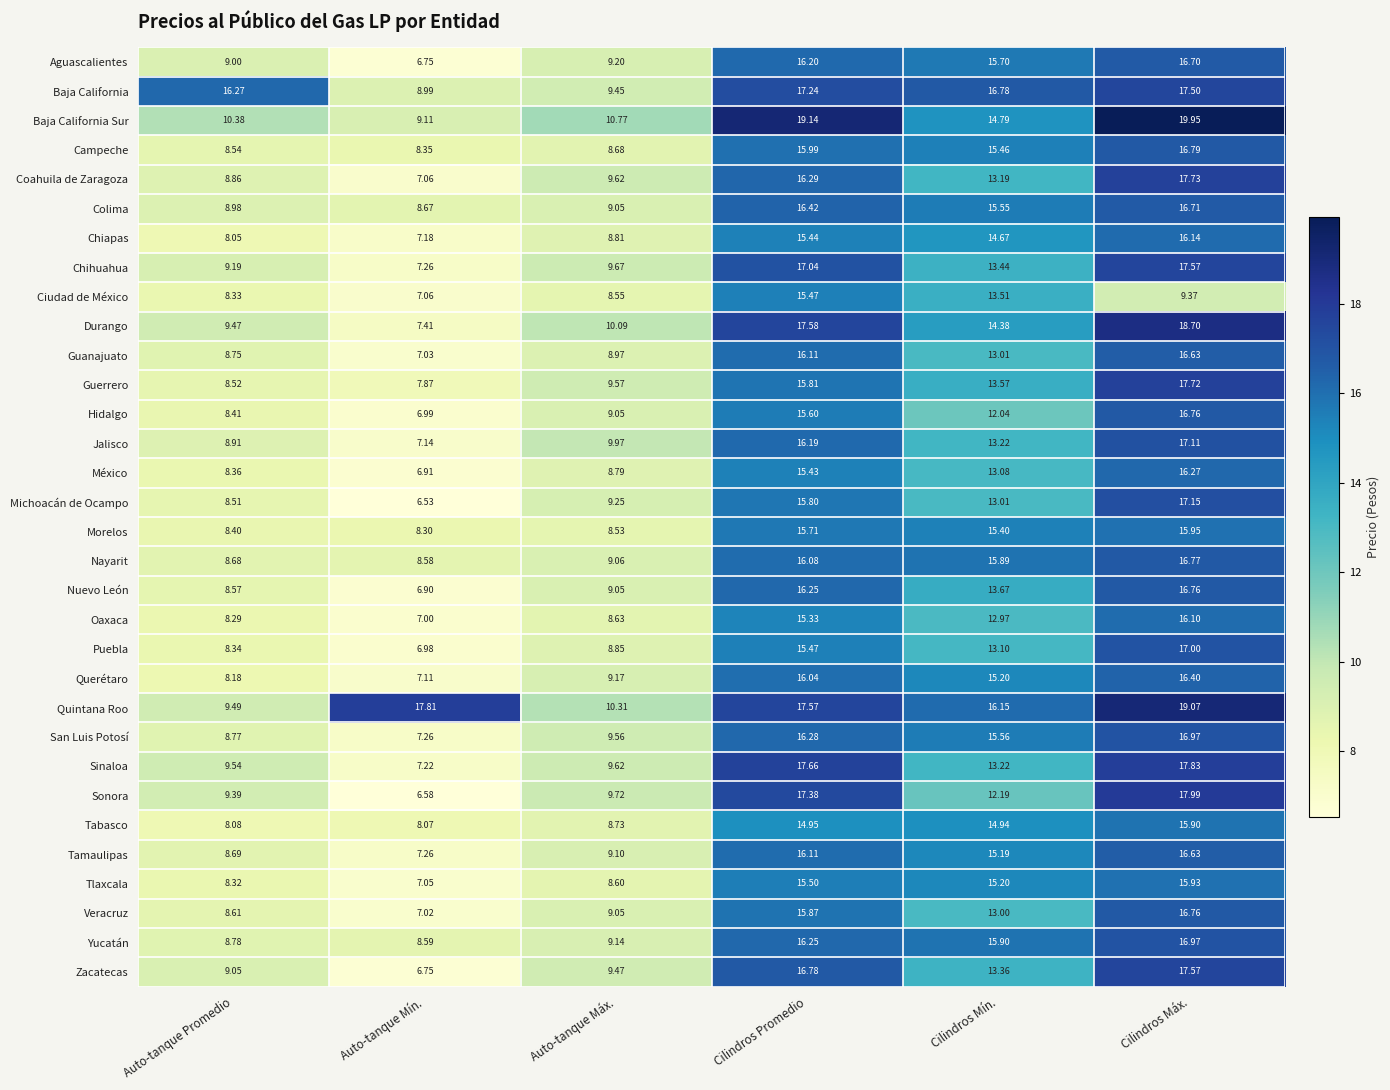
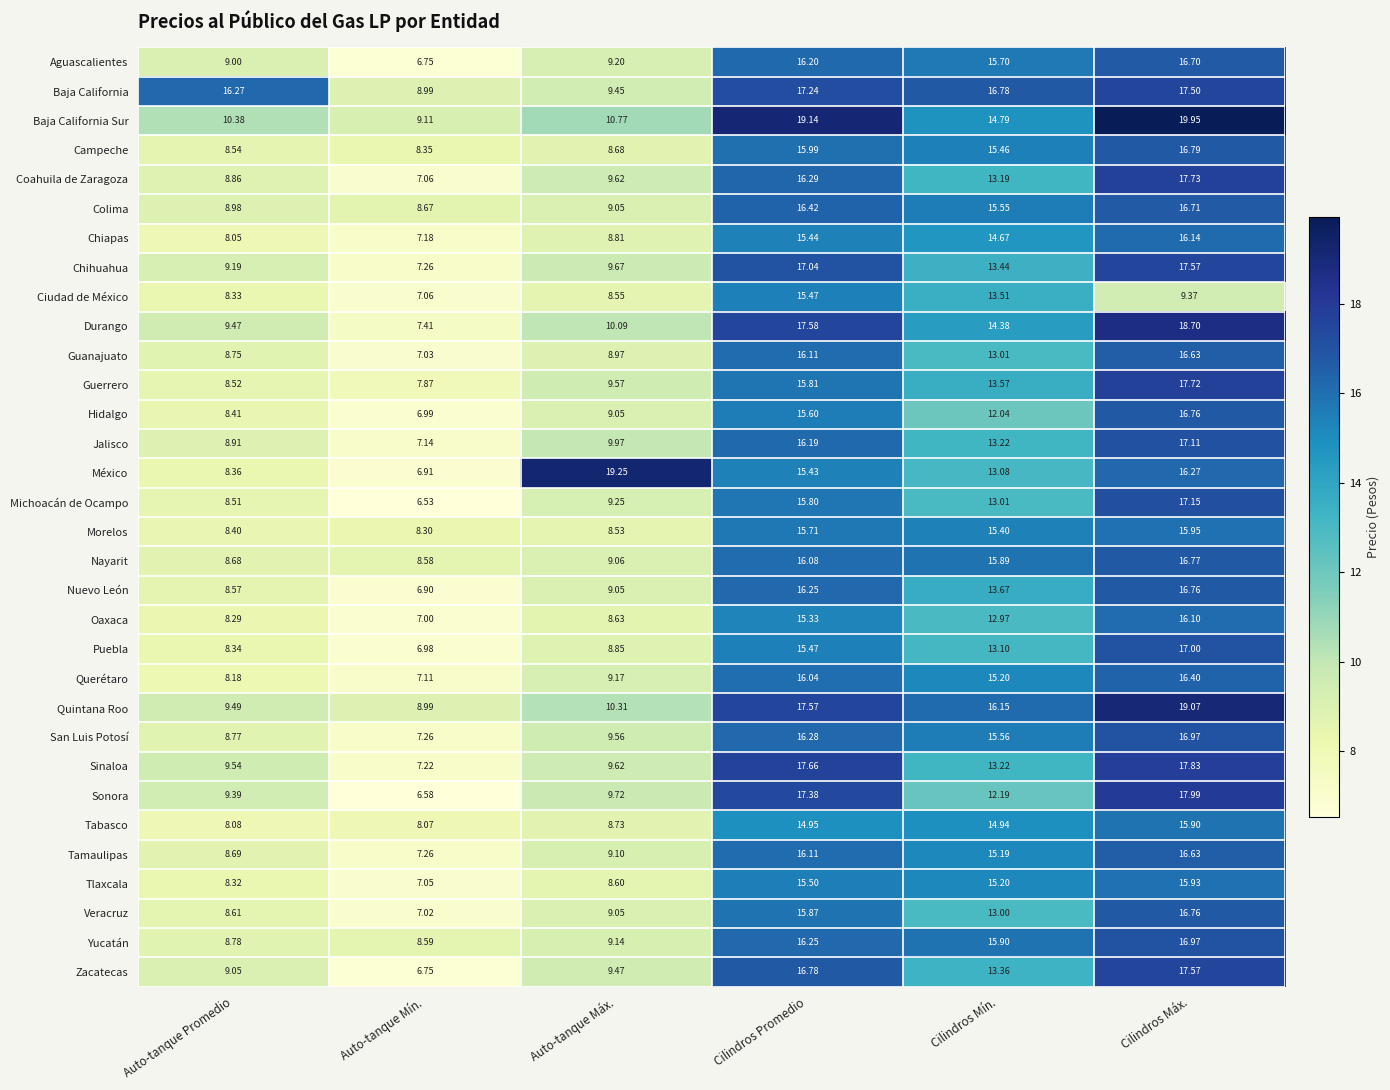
México, Auto-tanque Máx.: 8.79 -> 19.25
Quintana Roo, Auto-tanque Mín.: 17.81 -> 8.99
